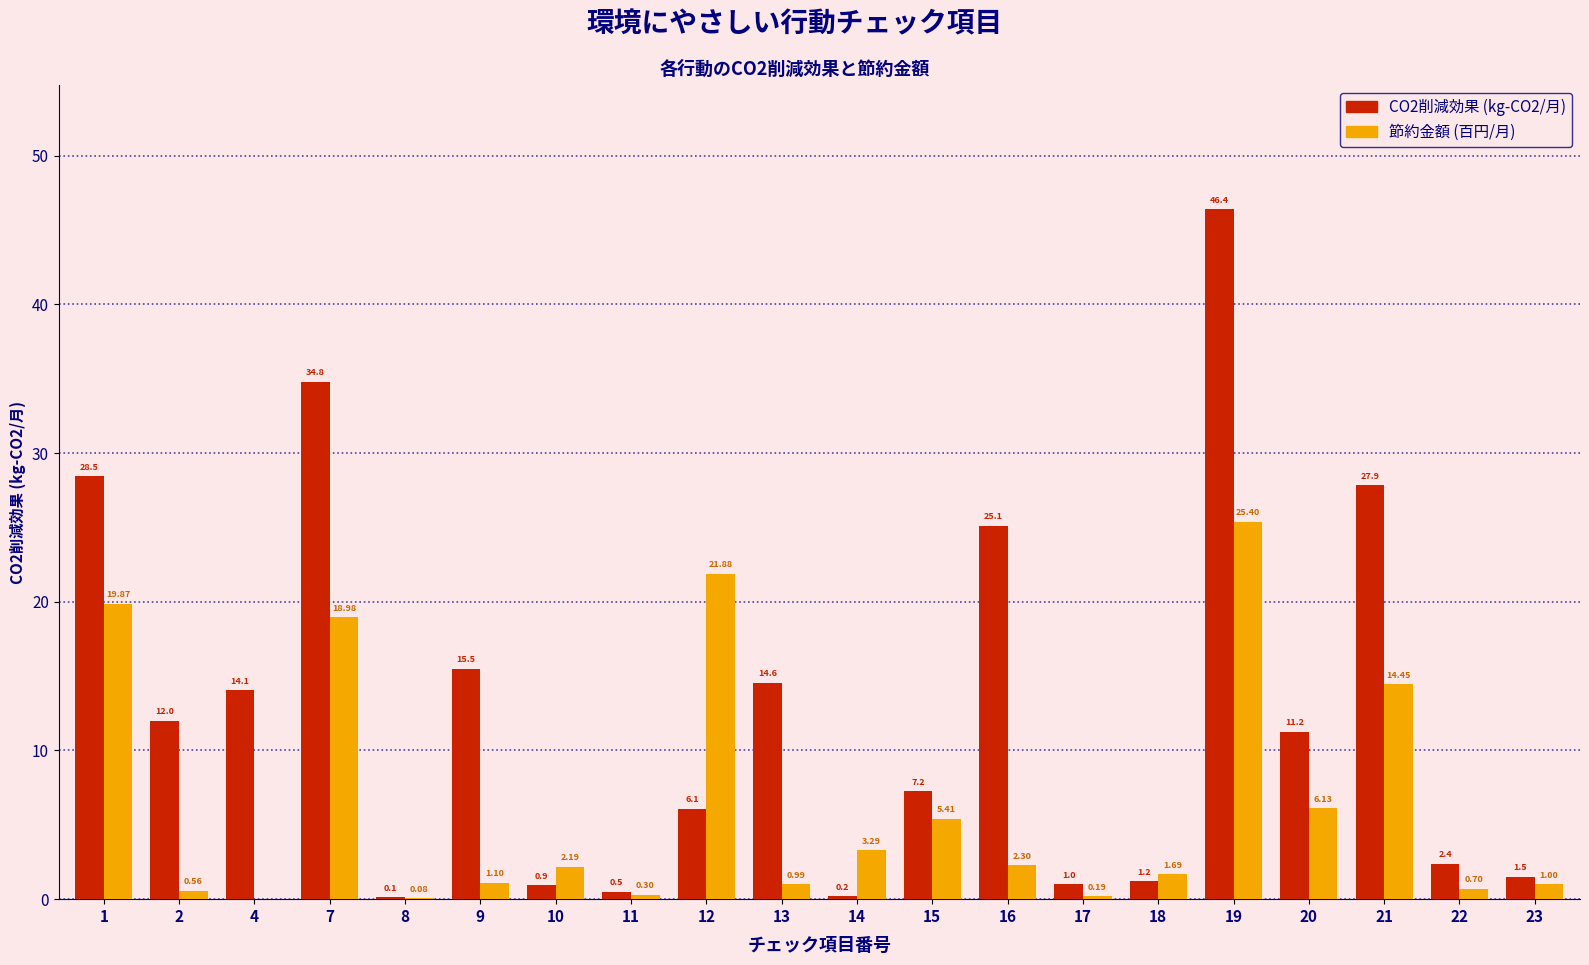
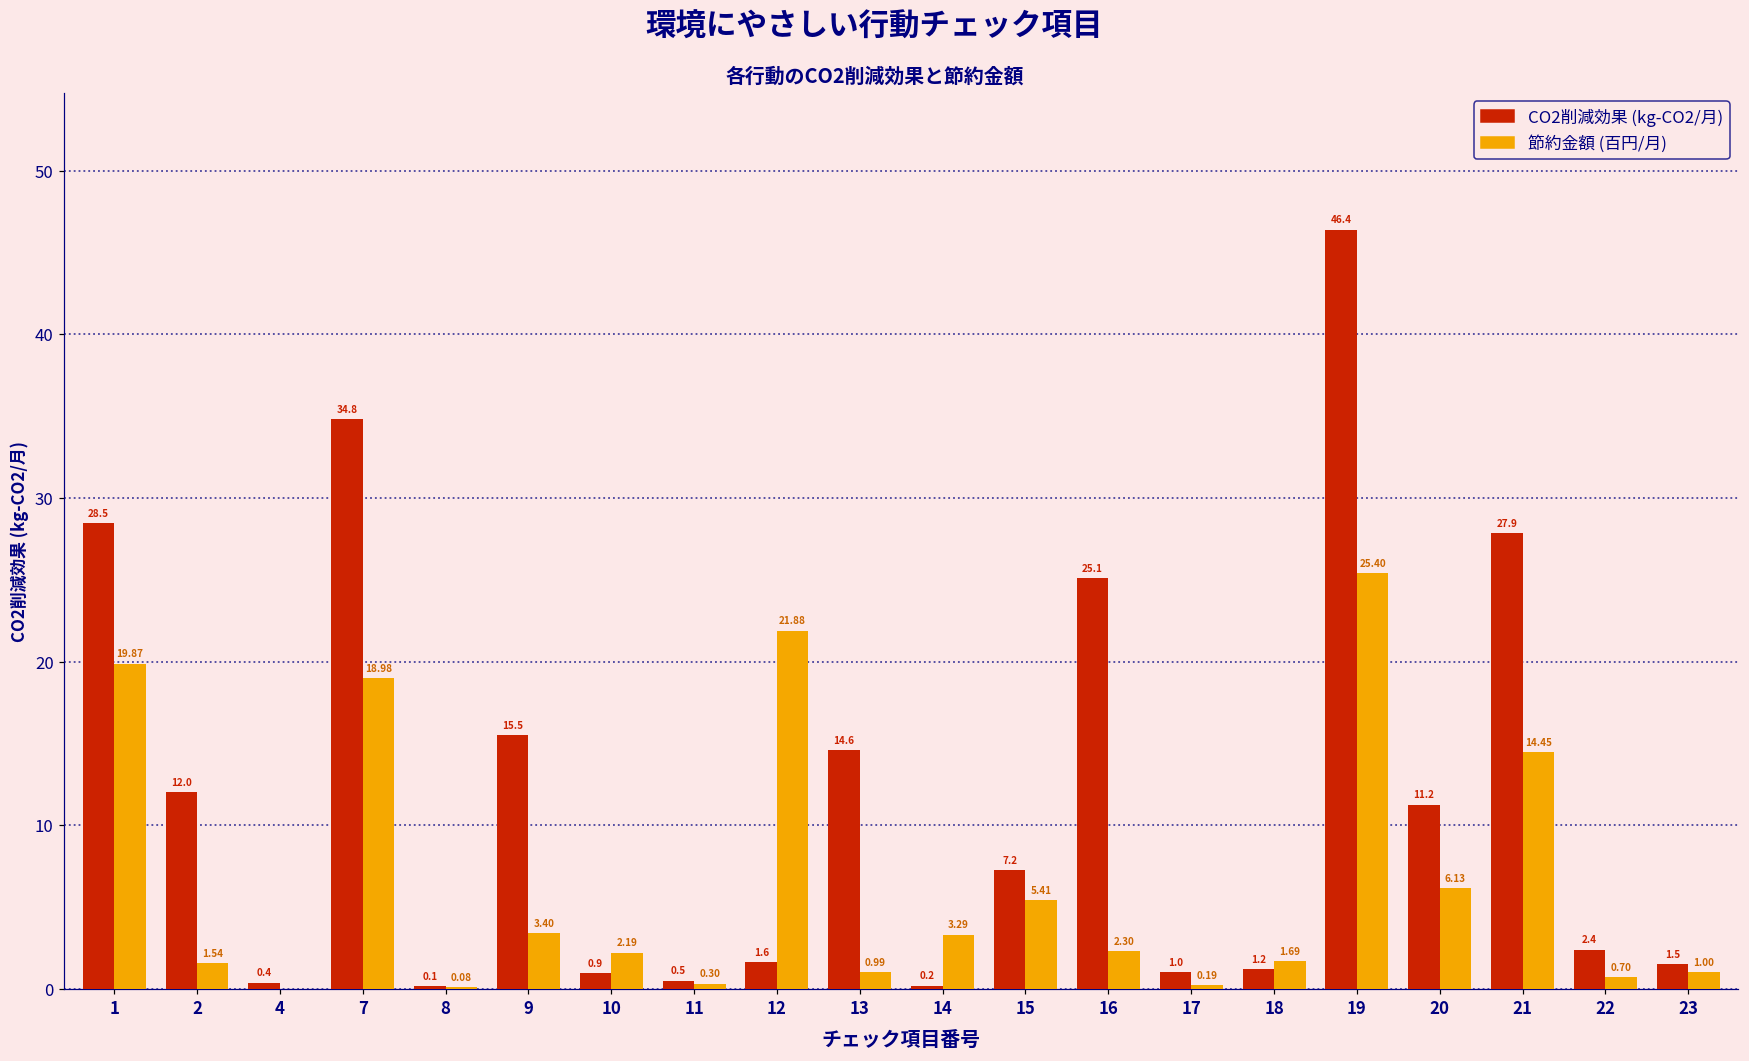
節約金額 (百円/月), 2: 0.56 -> 1.54
CO2削減効果 (kg-CO2/月), 4: 14.1 -> 0.4
節約金額 (百円/月), 9: 1.10 -> 3.40
CO2削減効果 (kg-CO2/月), 12: 6.1 -> 1.6
